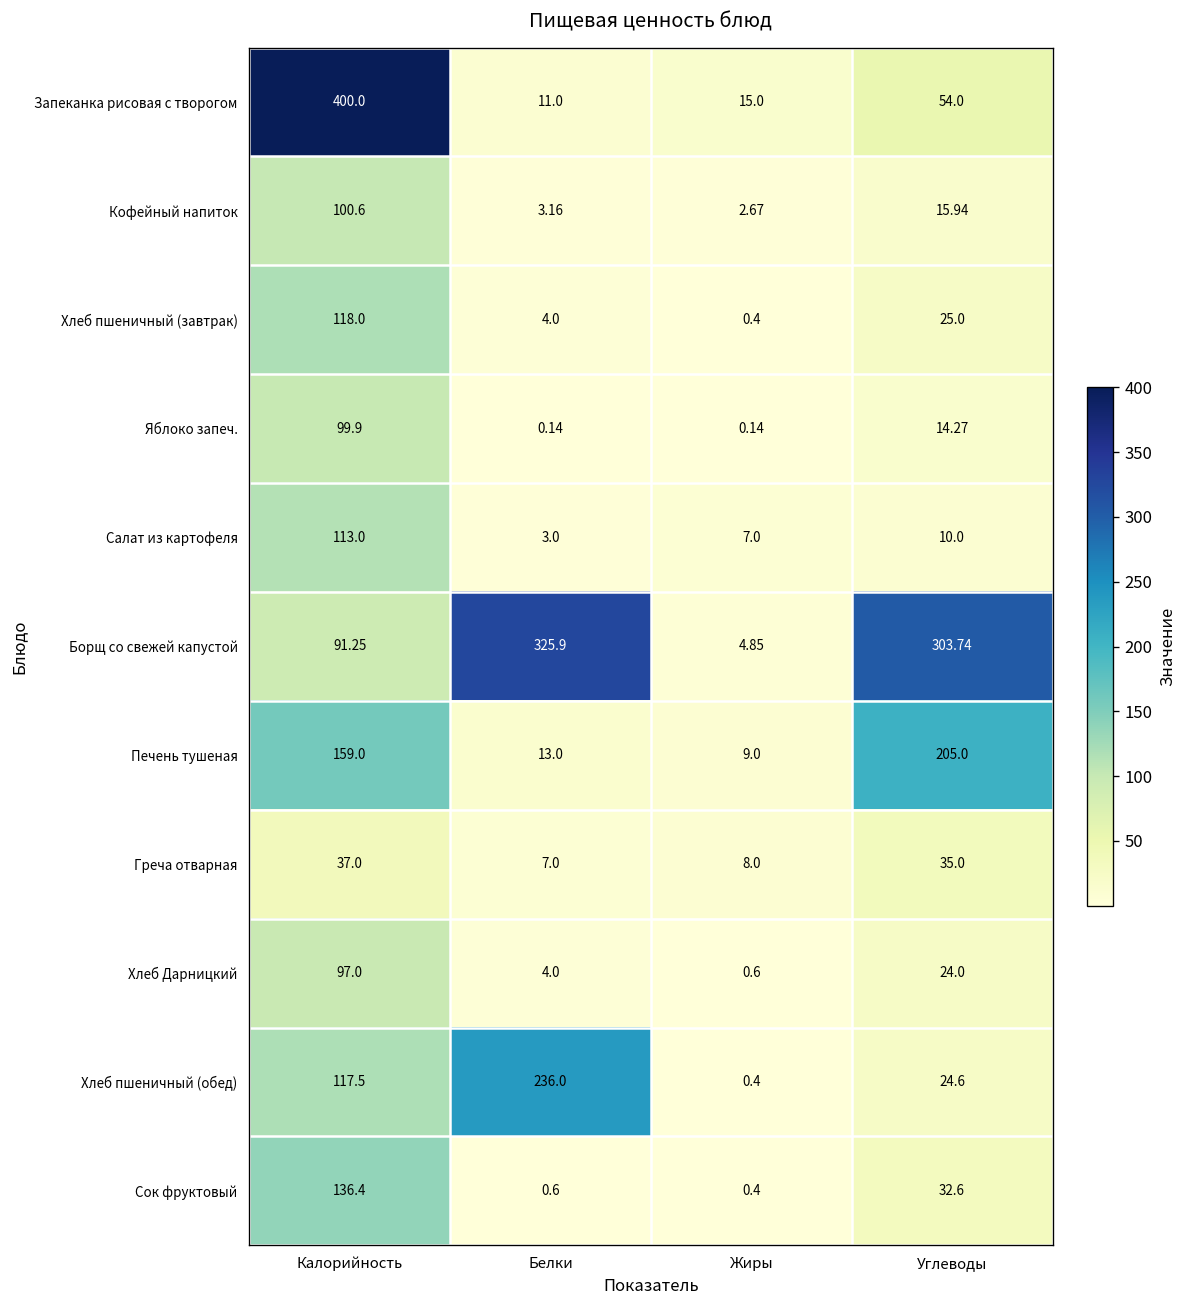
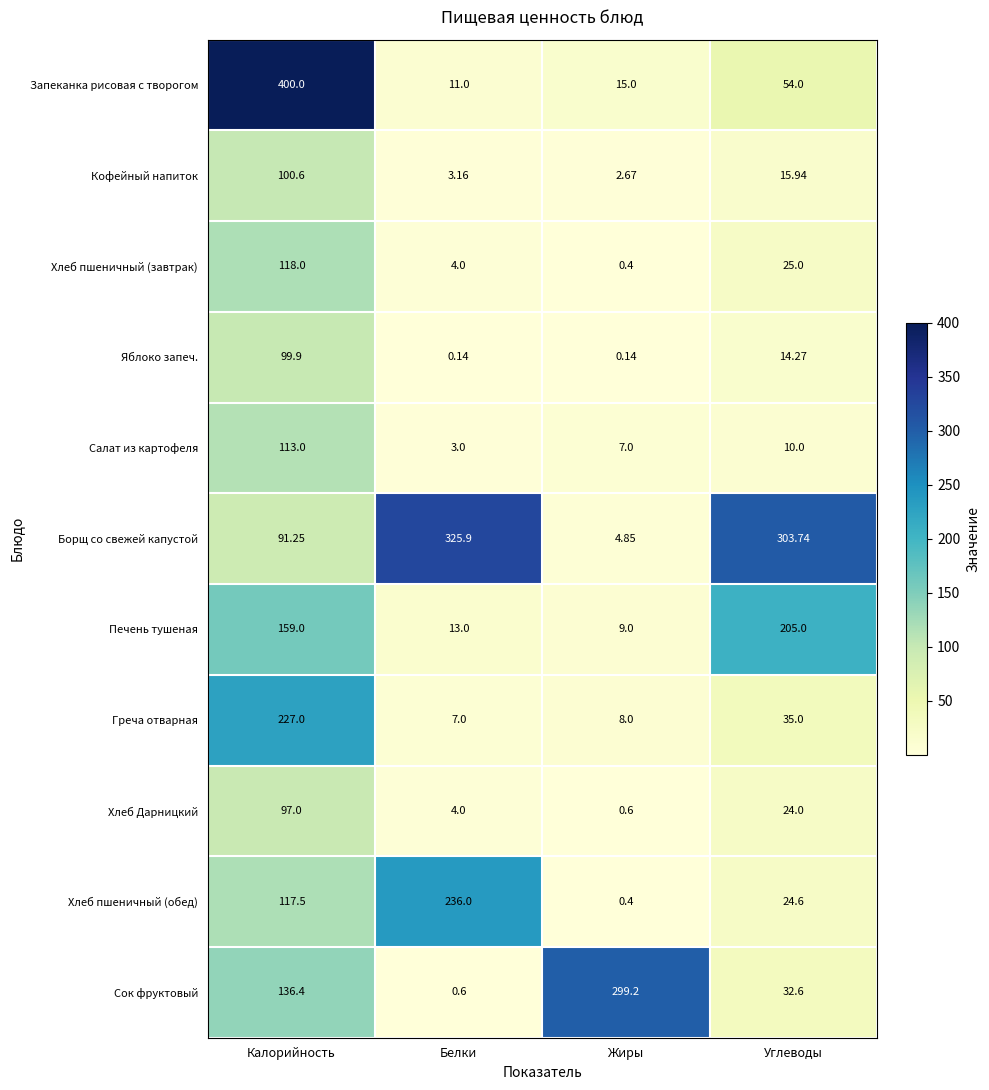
Греча отварная, Калорийность: 37.0 -> 227.0
Сок фруктовый, Жиры: 0.4 -> 299.2
